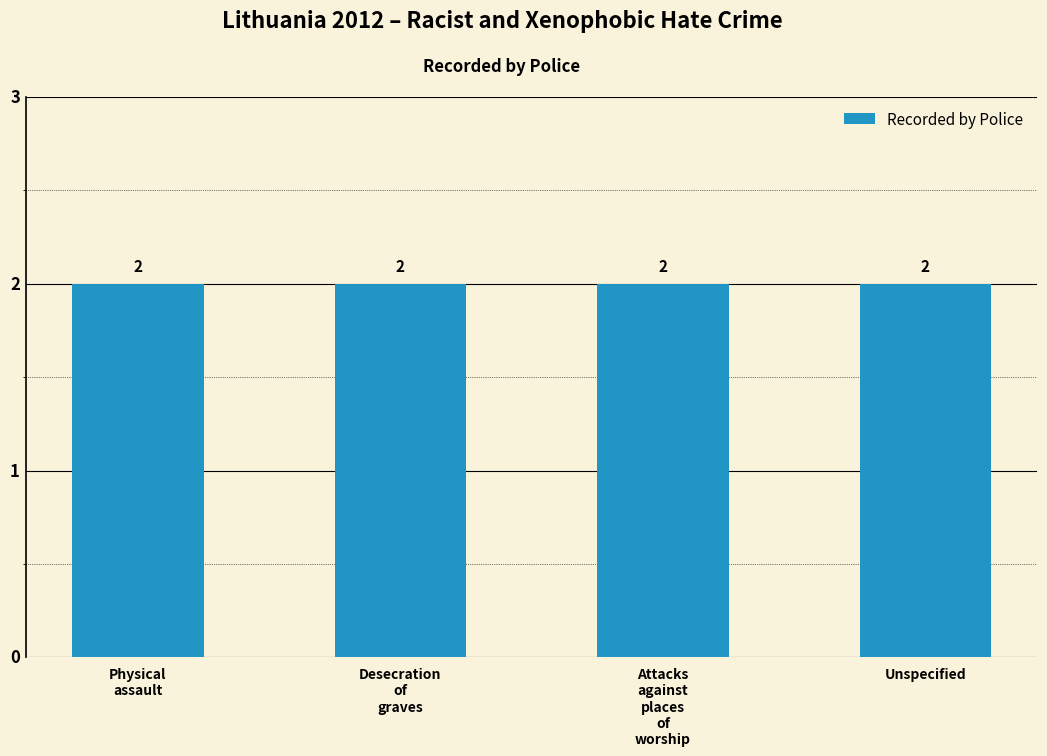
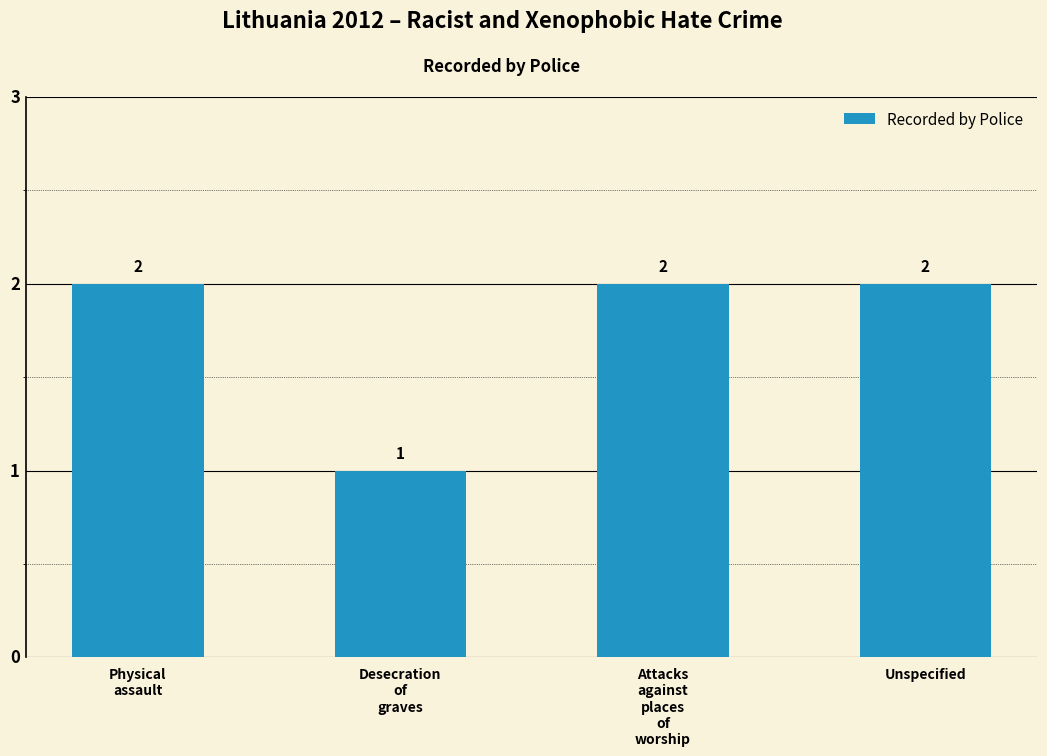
Desecration of graves: 2 -> 1
